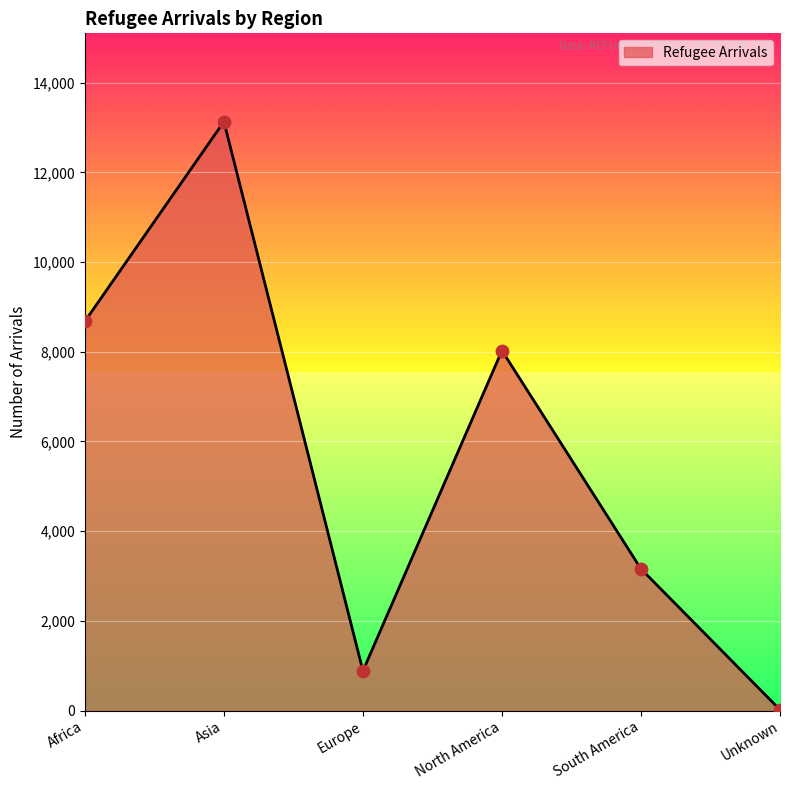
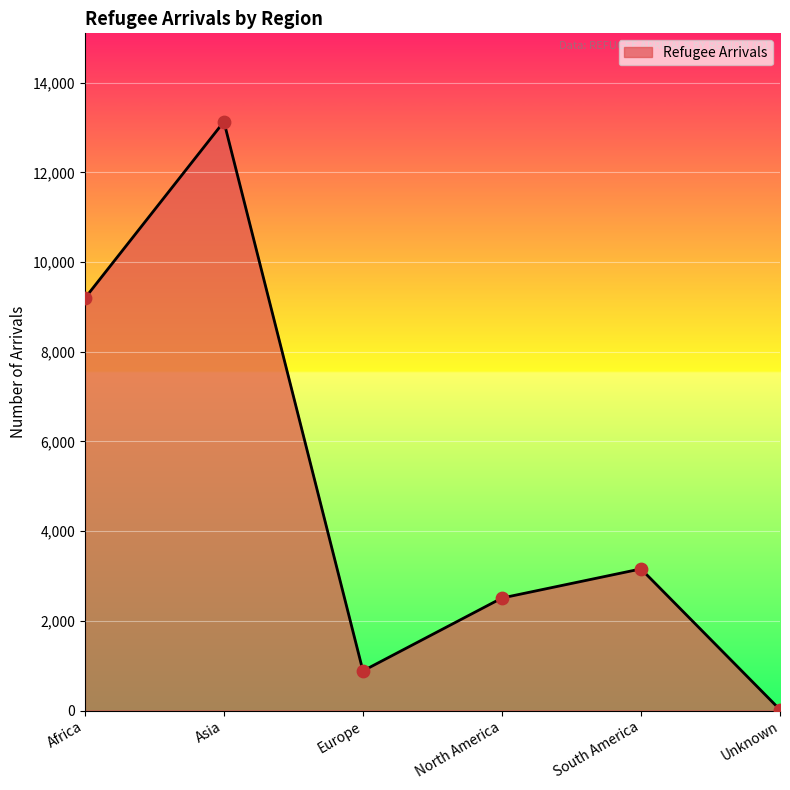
Africa: 8,700 -> 9,200
North America: 8,000 -> 2,500
